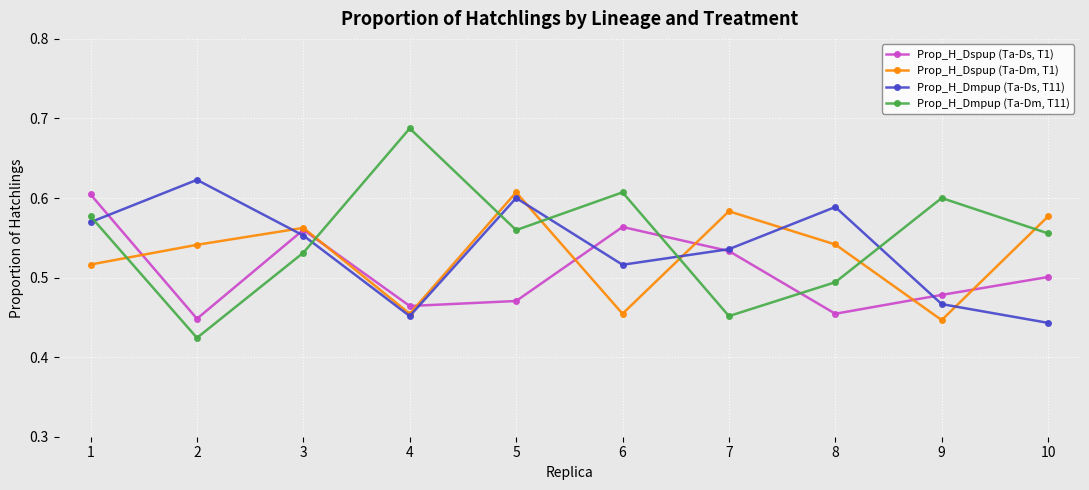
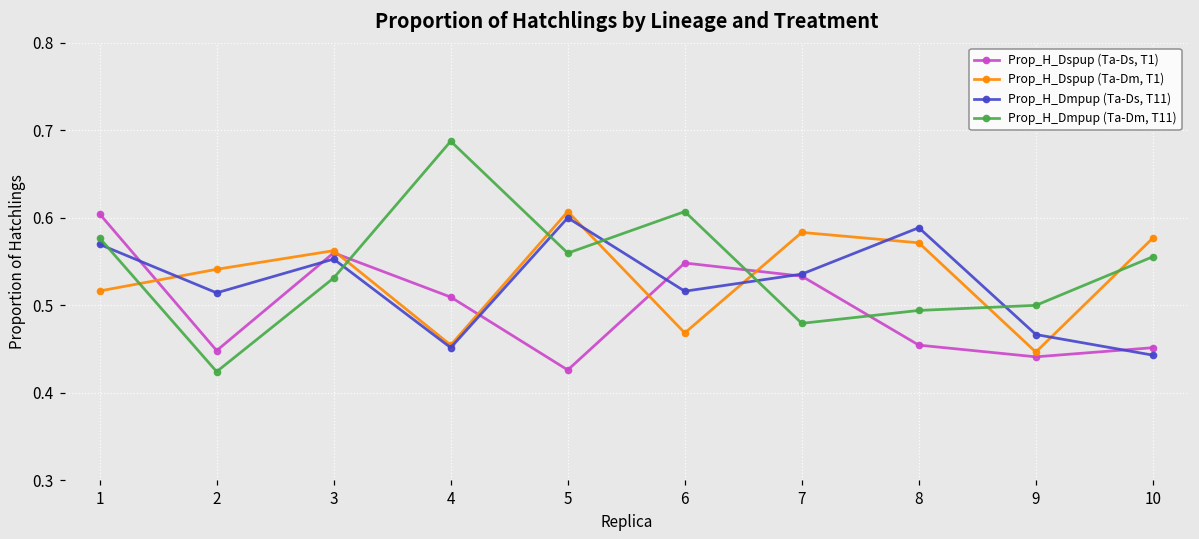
Prop_H_Dmpup (Ta-Ds, T11), 2: 0.62 -> 0.51
Prop_H_Dspup (Ta-Ds, T1), 4: 0.46 -> 0.51
Prop_H_Dspup (Ta-Ds, T1), 5: 0.47 -> 0.43
Prop_H_Dspup (Ta-Ds, T1), 6: 0.56 -> 0.55
Prop_H_Dspup (Ta-Dm, T1), 6: 0.45 -> 0.47
Prop_H_Dmpup (Ta-Dm, T11), 7: 0.45 -> 0.48
Prop_H_Dspup (Ta-Dm, T1), 8: 0.54 -> 0.57
Prop_H_Dspup (Ta-Ds, T1), 9: 0.48 -> 0.44
Prop_H_Dmpup (Ta-Dm, T11), 9: 0.6 -> 0.5
Prop_H_Dspup (Ta-Ds, T1), 10: 0.50 -> 0.45
